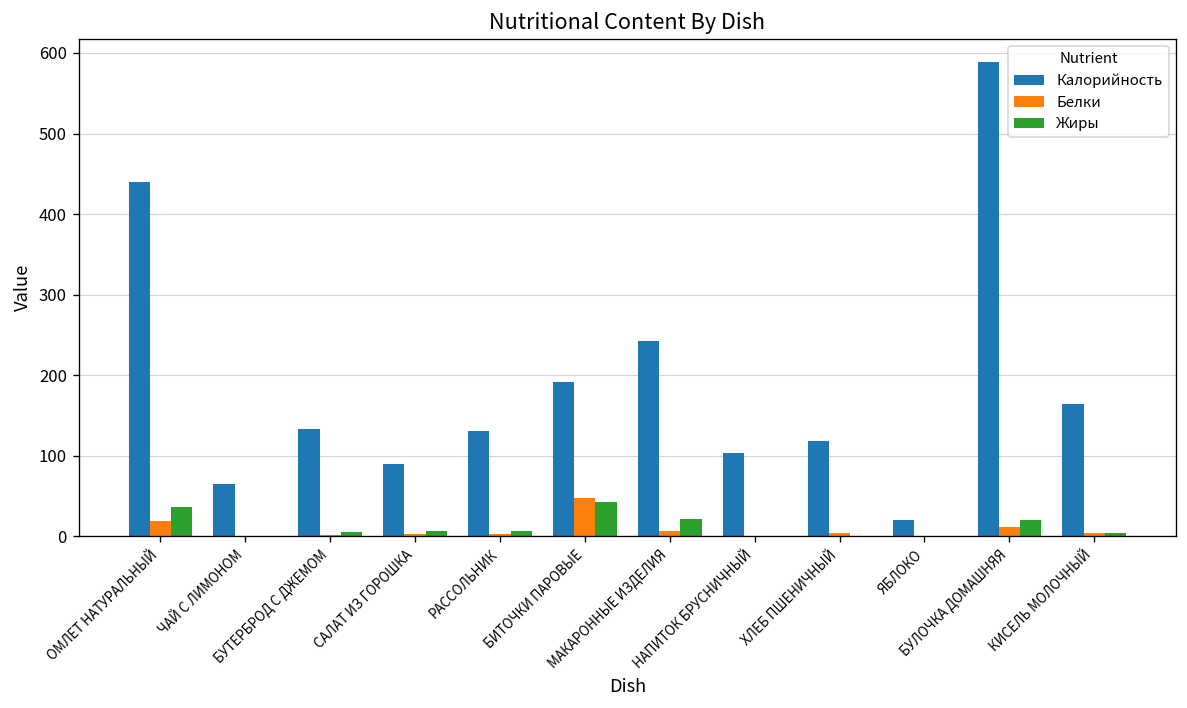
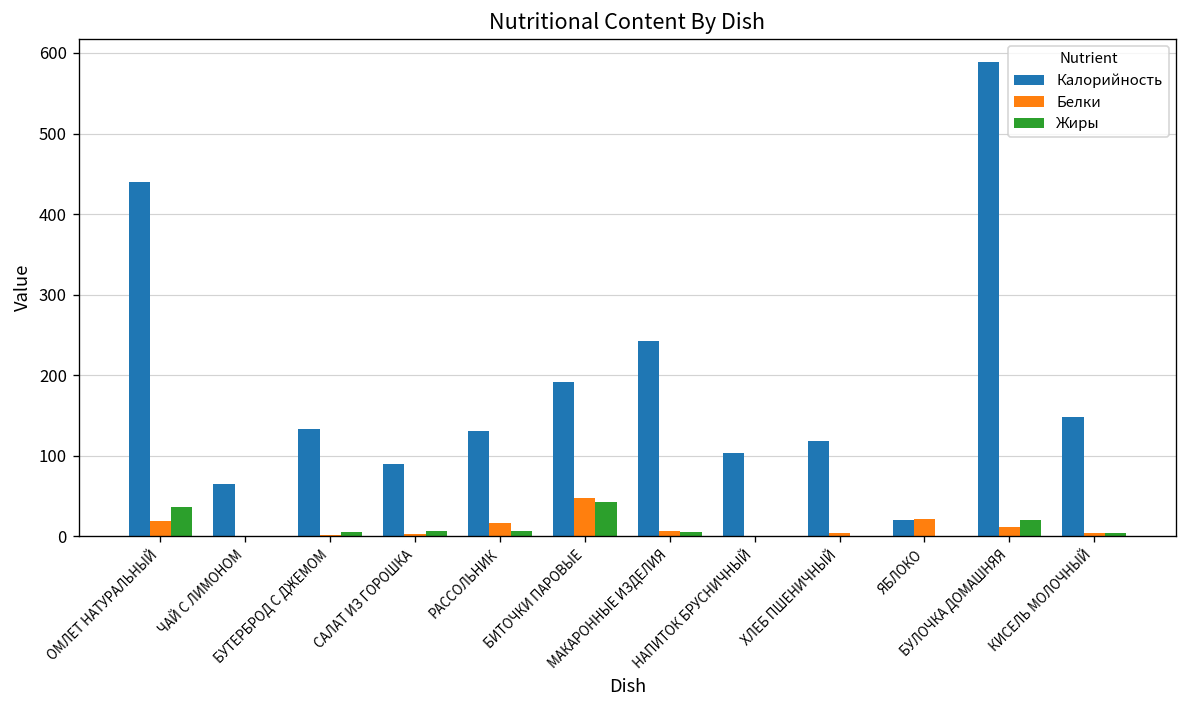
Белки, РАССОЛЬНИК: 0 -> 20
Жиры, МАКАРОННЫЕ ИЗДЕЛИЯ: 20 -> 10
Белки, ЯБЛОКО: 0 -> 20
Калорийность, КИСЕЛЬ МОЛОЧНЫЙ: 160 -> 150
